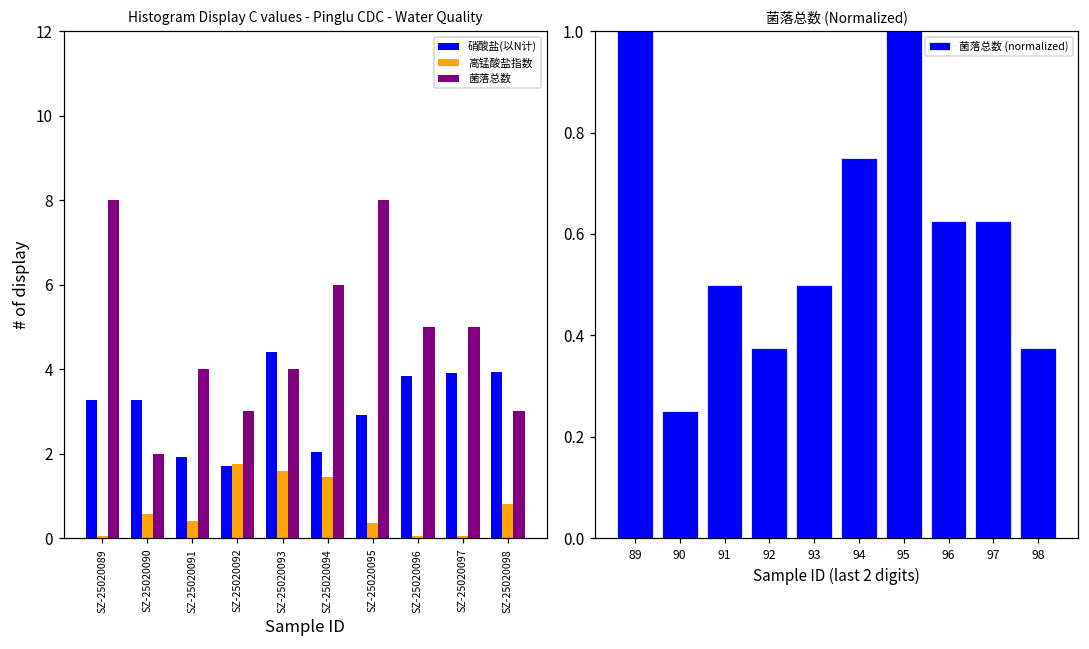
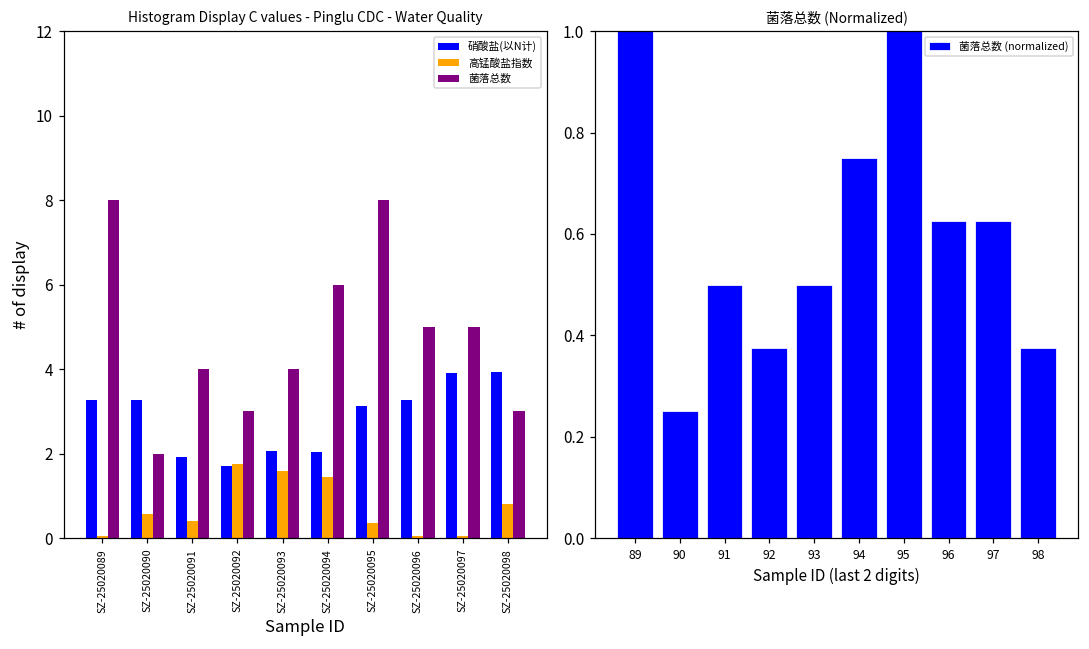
Histogram Display C values - Pinglu CDC - Water Quality, 硝酸盐(以N计), SZ-25020093: 4.4 -> 2.1
Histogram Display C values - Pinglu CDC - Water Quality, 硝酸盐(以N计), SZ-25020095: 2.9 -> 3.1
Histogram Display C values - Pinglu CDC - Water Quality, 硝酸盐(以N计), SZ-25020096: 3.8 -> 3.3
